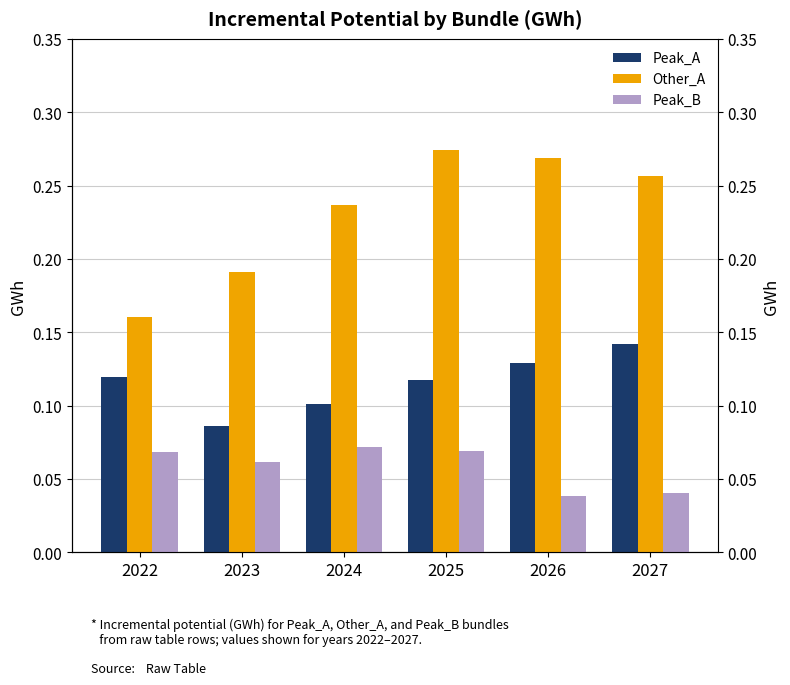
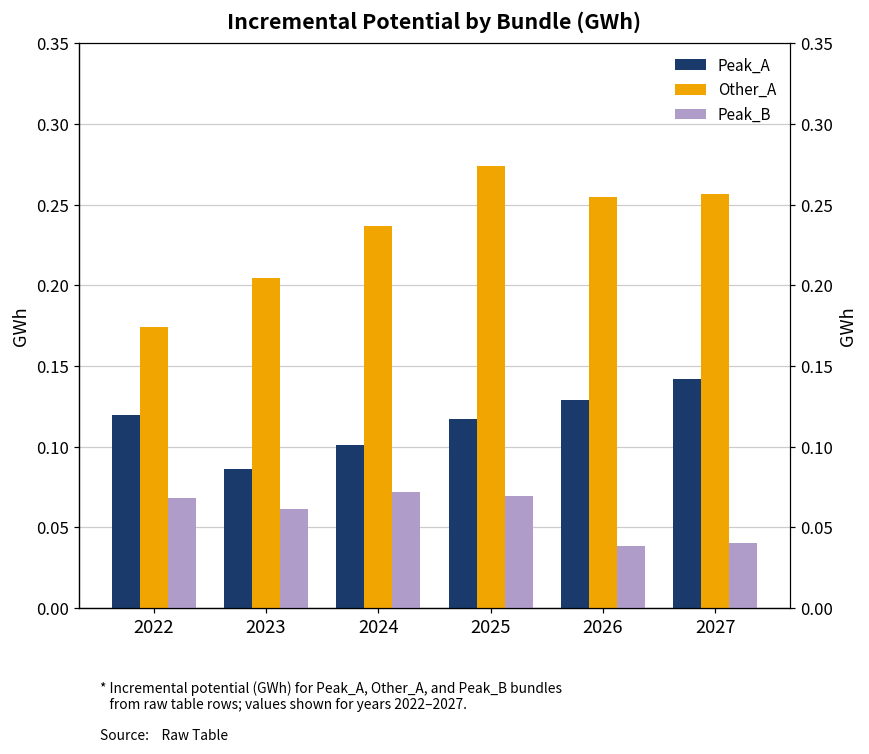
Other_A, 2022: 0.161 -> 0.174
Other_A, 2023: 0.191 -> 0.205
Other_A, 2026: 0.269 -> 0.254
